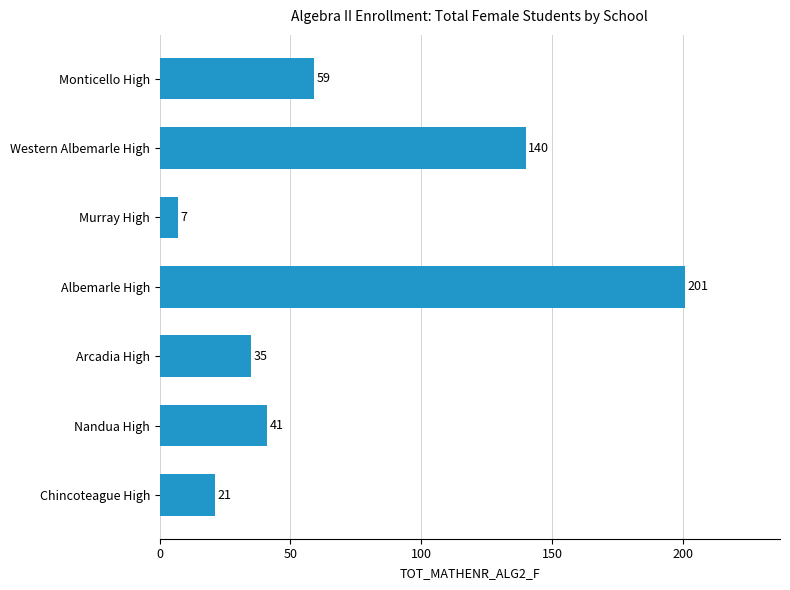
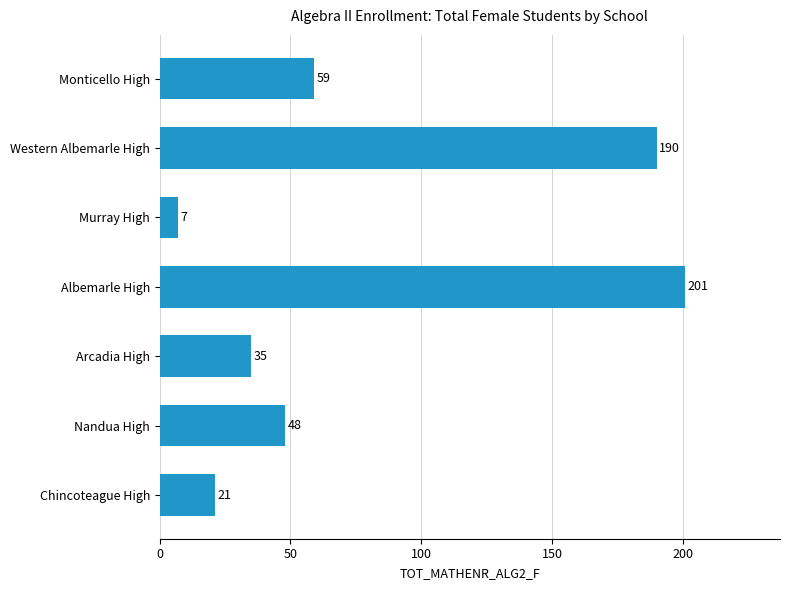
Western Albemarle High: 140 -> 190
Nandua High: 41 -> 48
